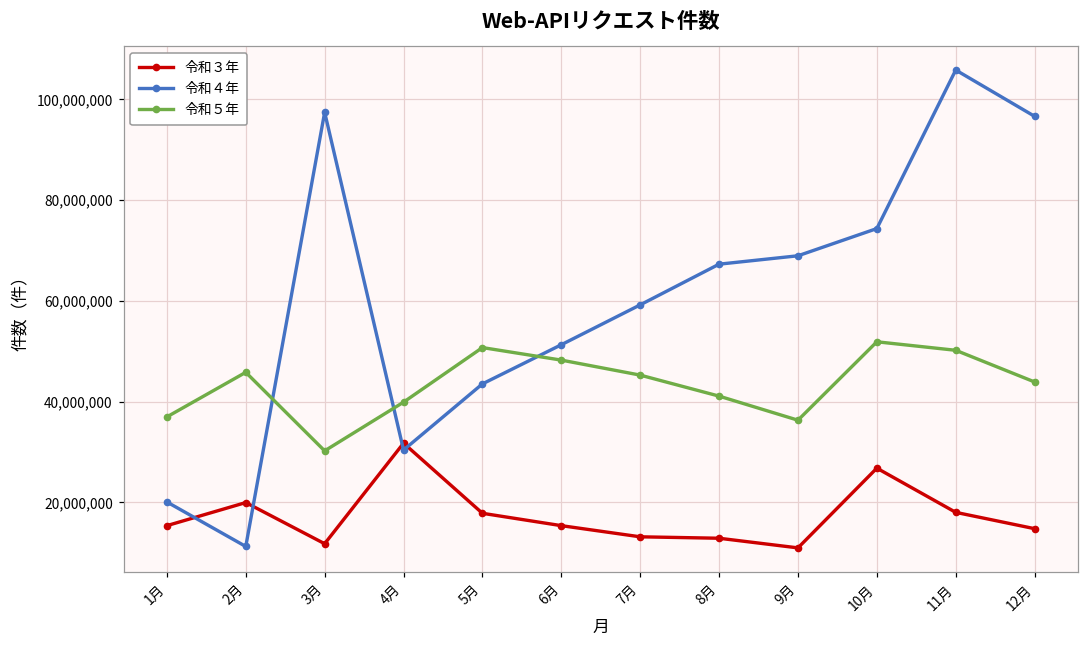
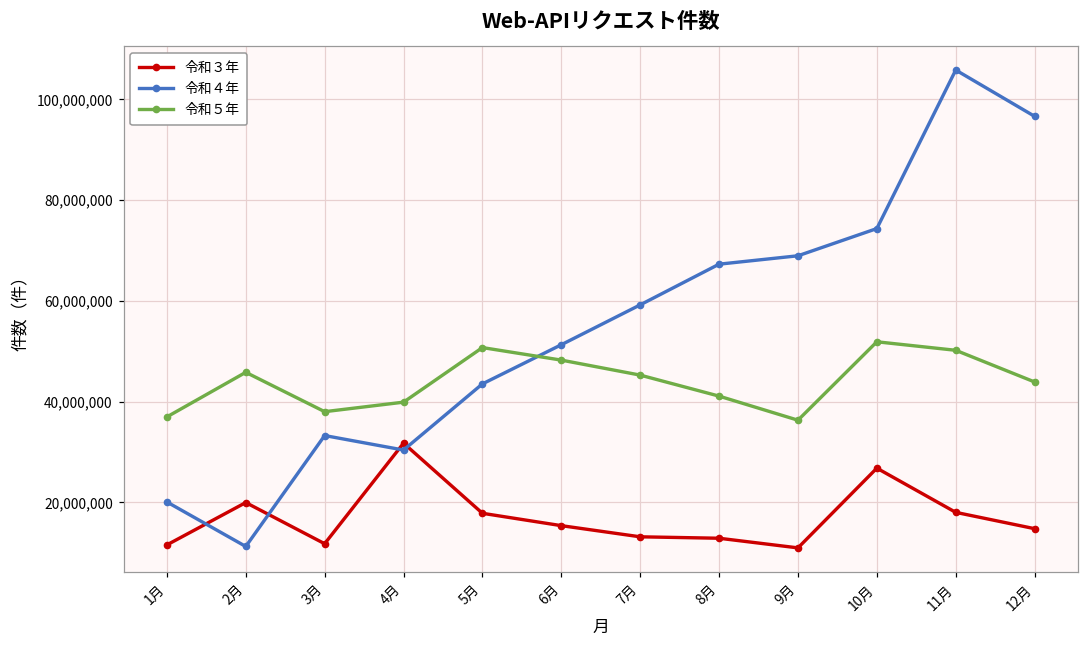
令和３年, 1月: 15,000,000 -> 12,000,000
令和４年, 3月: 97,000,000 -> 33,000,000
令和５年, 3月: 30,000,000 -> 38,000,000
